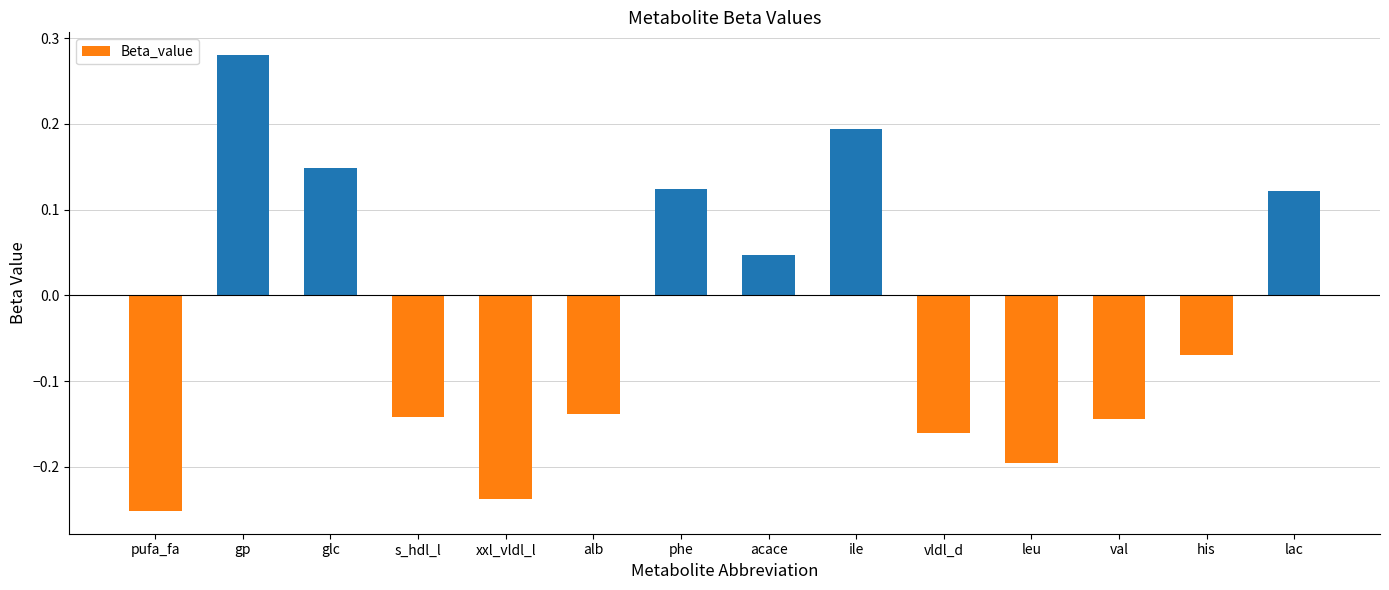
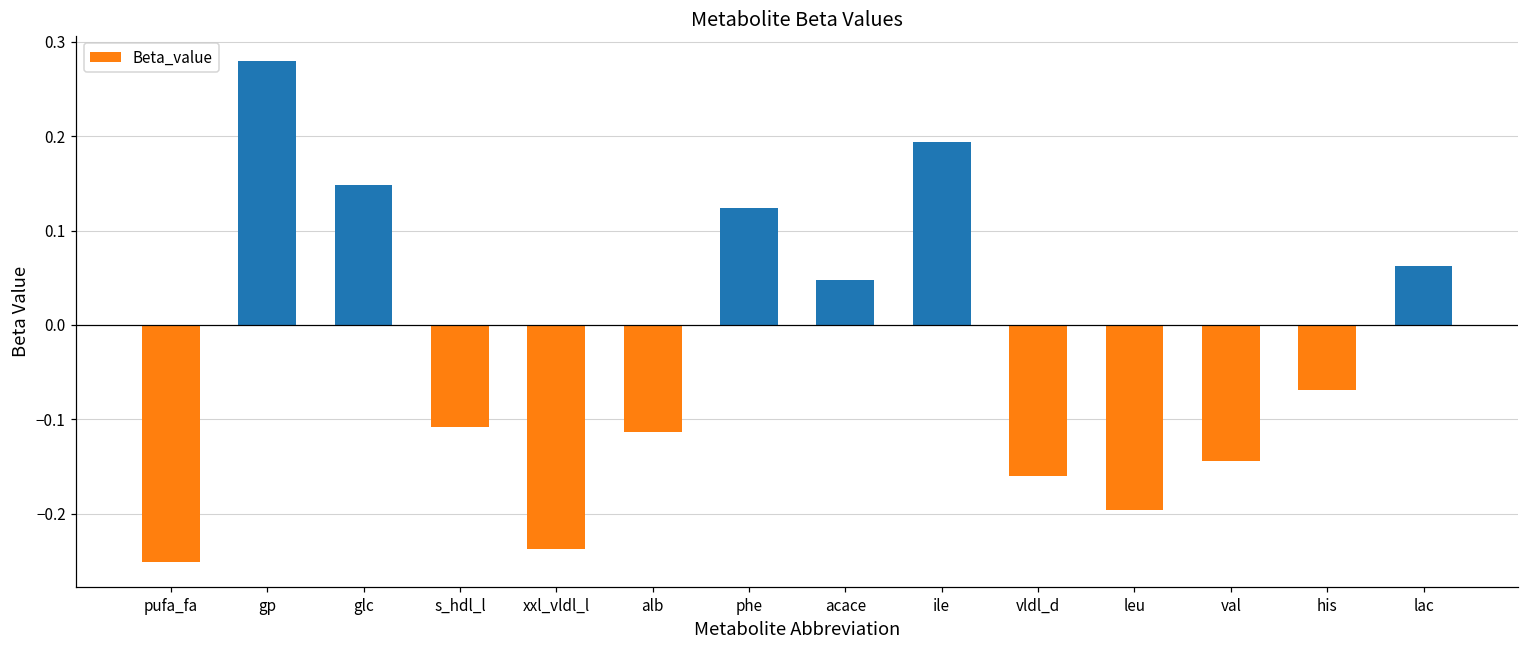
s_hdl_l: -0.14 -> -0.11
alb: -0.14 -> -0.11
lac: 0.12 -> 0.06
